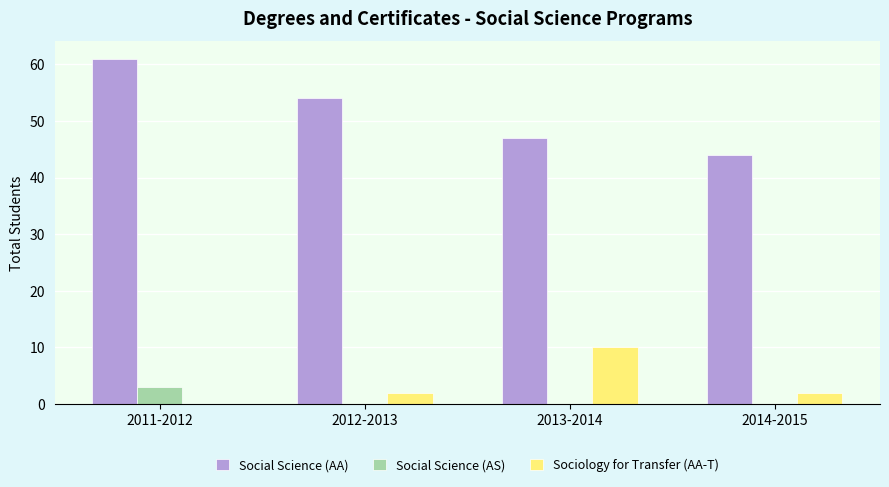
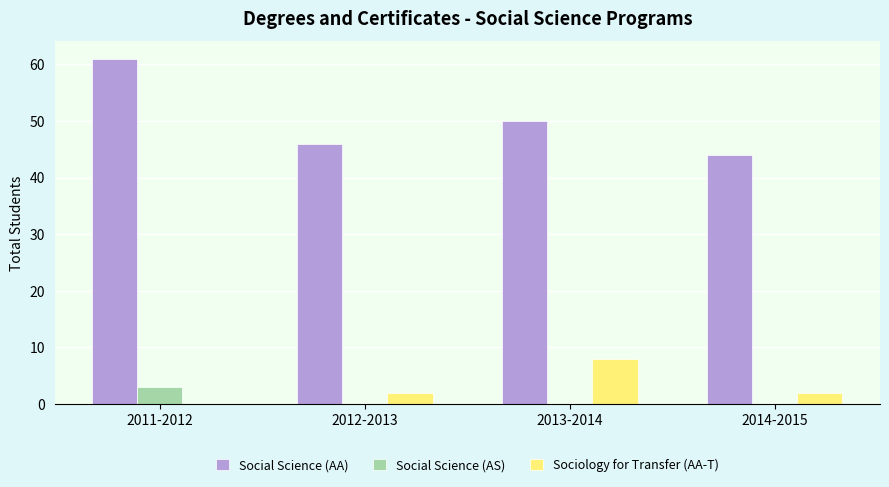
Social Science (AA), 2012-2013: 54 -> 46
Social Science (AA), 2013-2014: 47 -> 50
Sociology for Transfer (AA-T), 2013-2014: 10 -> 8
